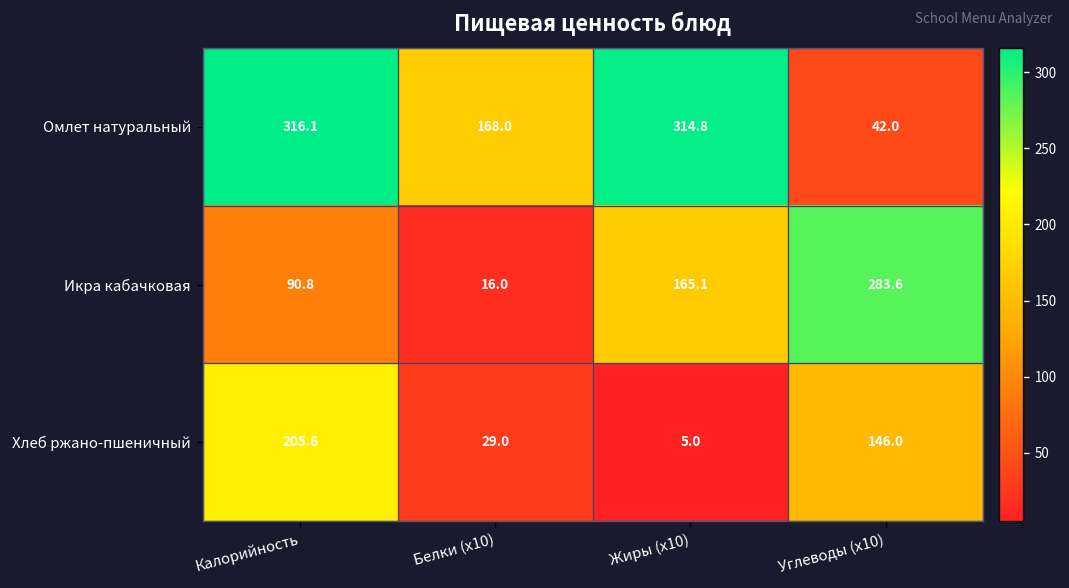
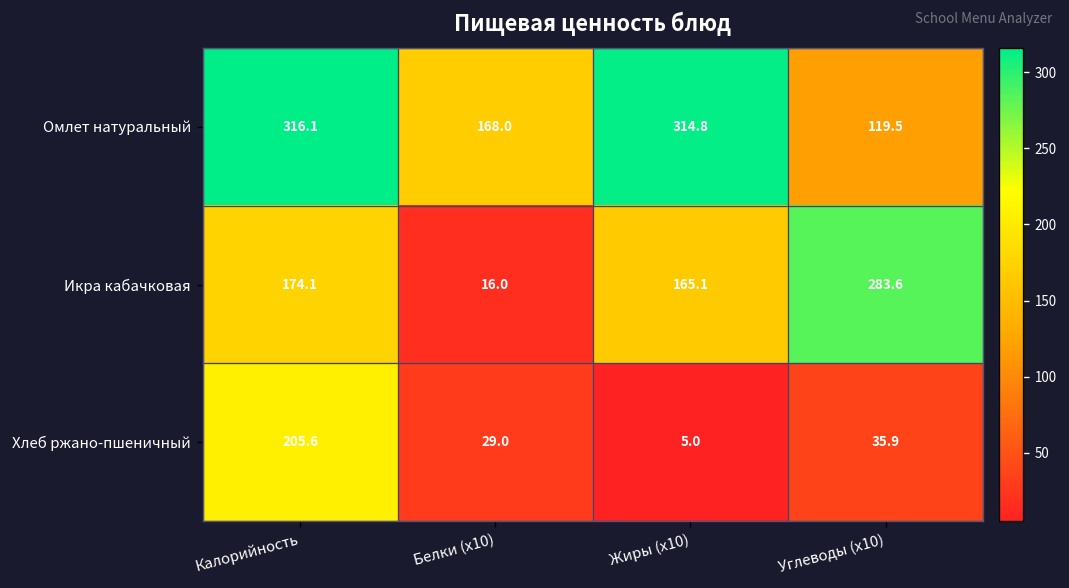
Омлет натуральный, Углеводы (x10): 42.0 -> 119.5
Икра кабачковая, Калорийность: 90.8 -> 174.1
Хлеб ржано-пшеничный, Углеводы (x10): 146.0 -> 35.9
